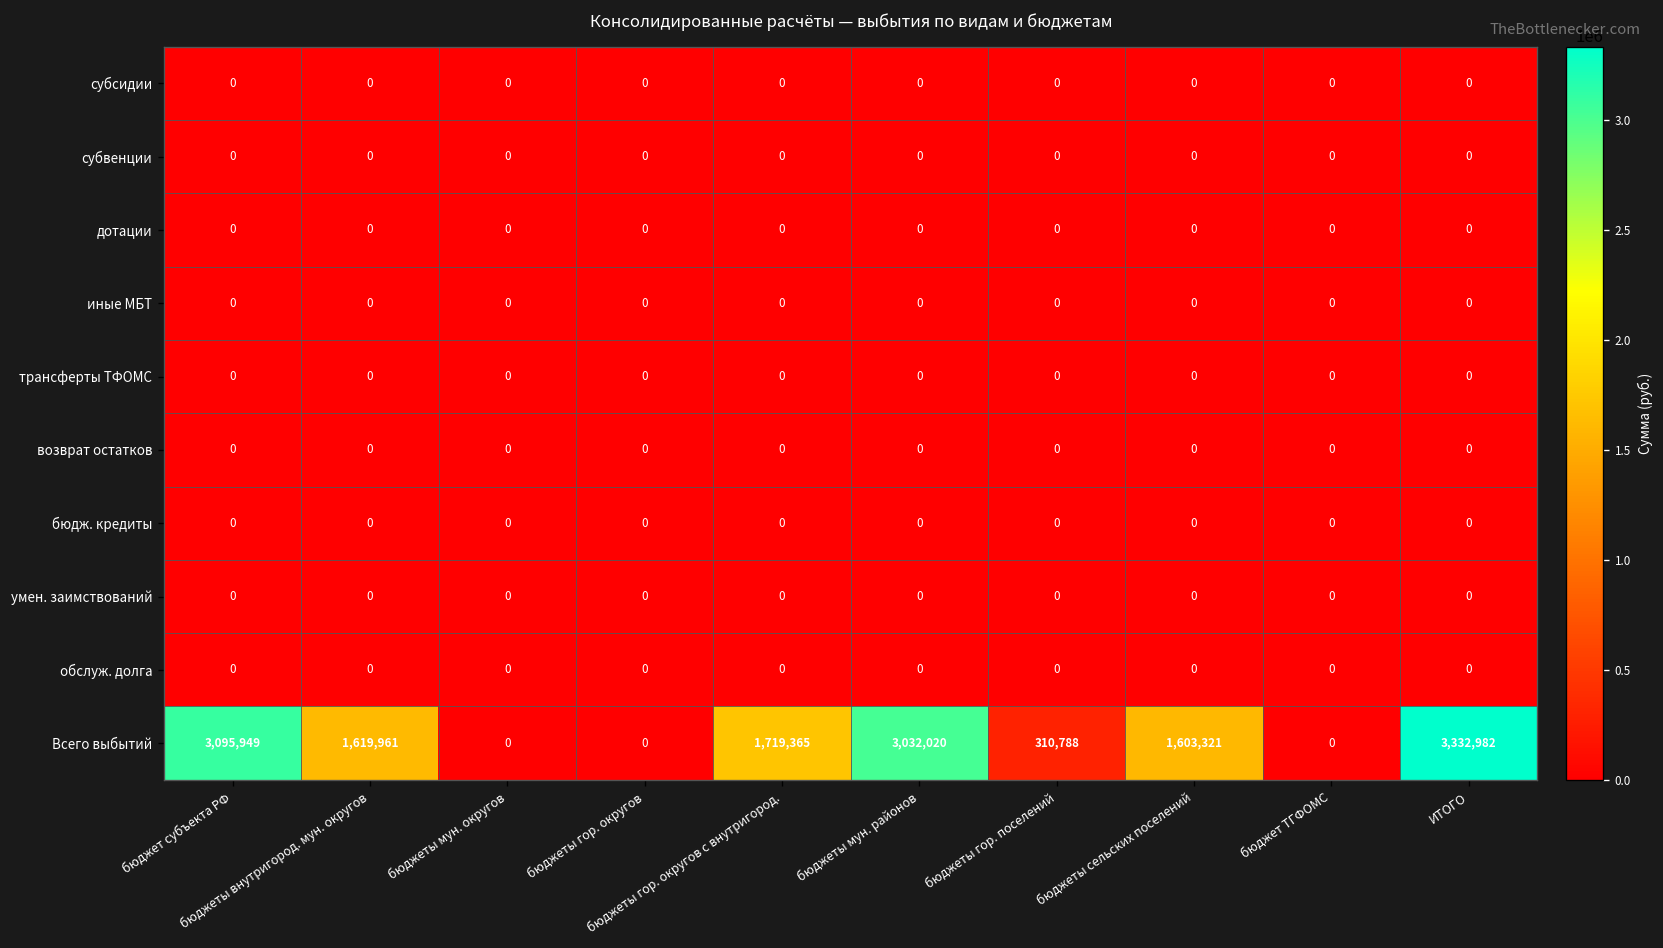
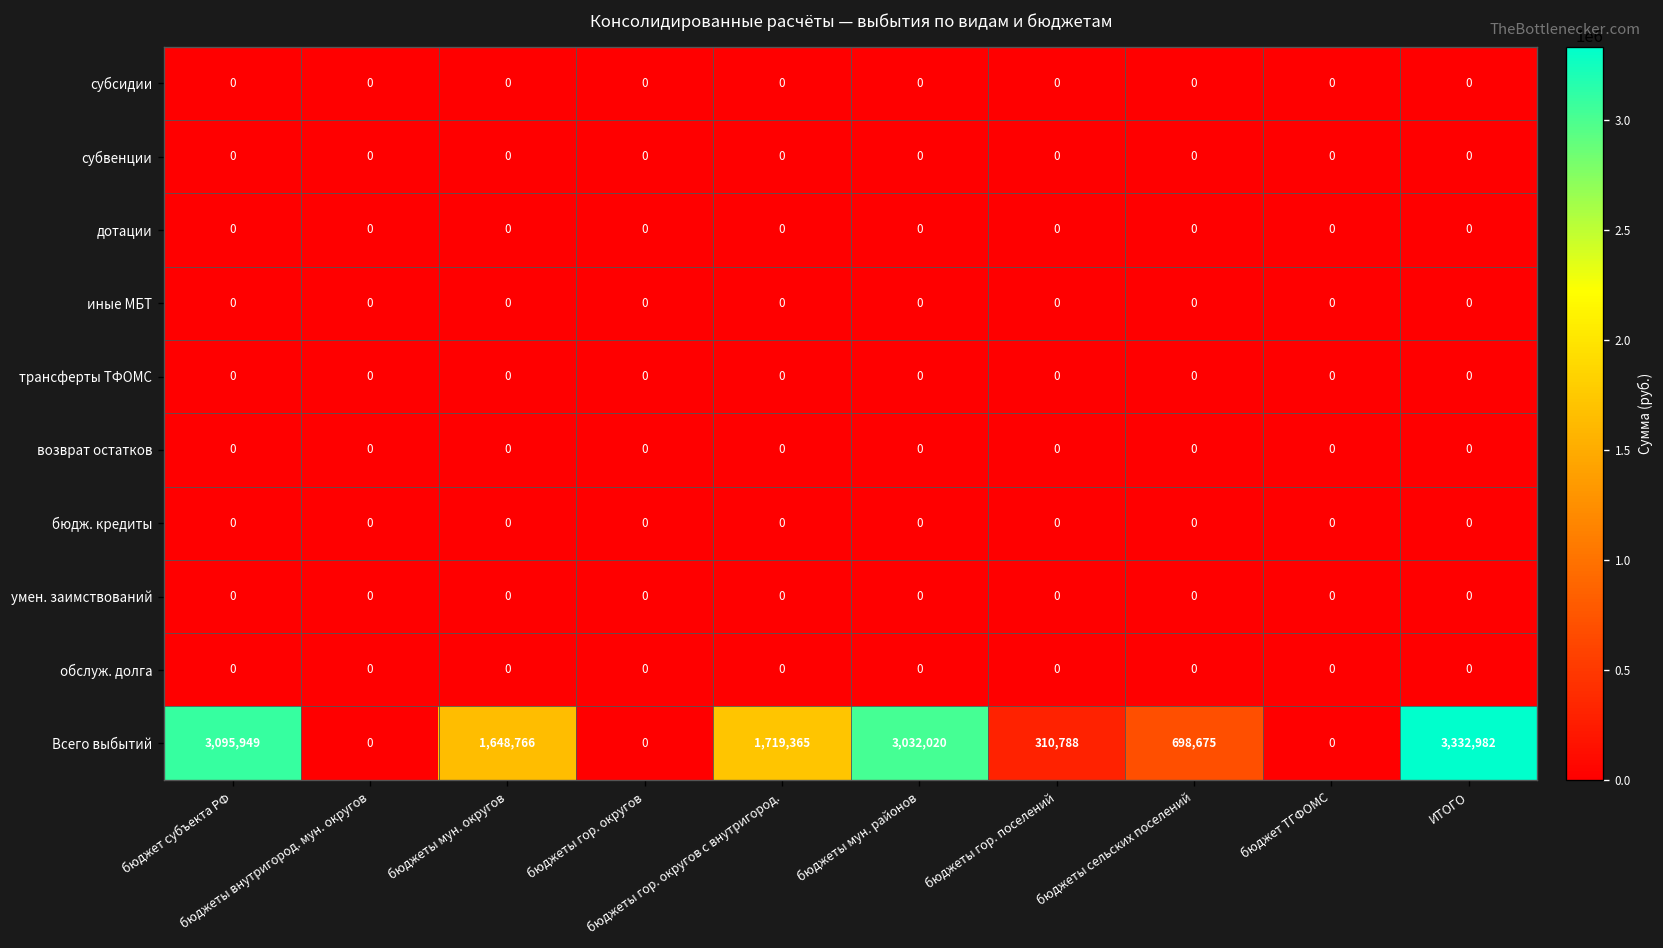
Всего выбытий, бюджеты внутригород. мун. округов: 1,619,961 -> 0
Всего выбытий, бюджеты мун. округов: 0 -> 1,648,766
Всего выбытий, бюджеты сельских поселений: 1,603,321 -> 698,675
